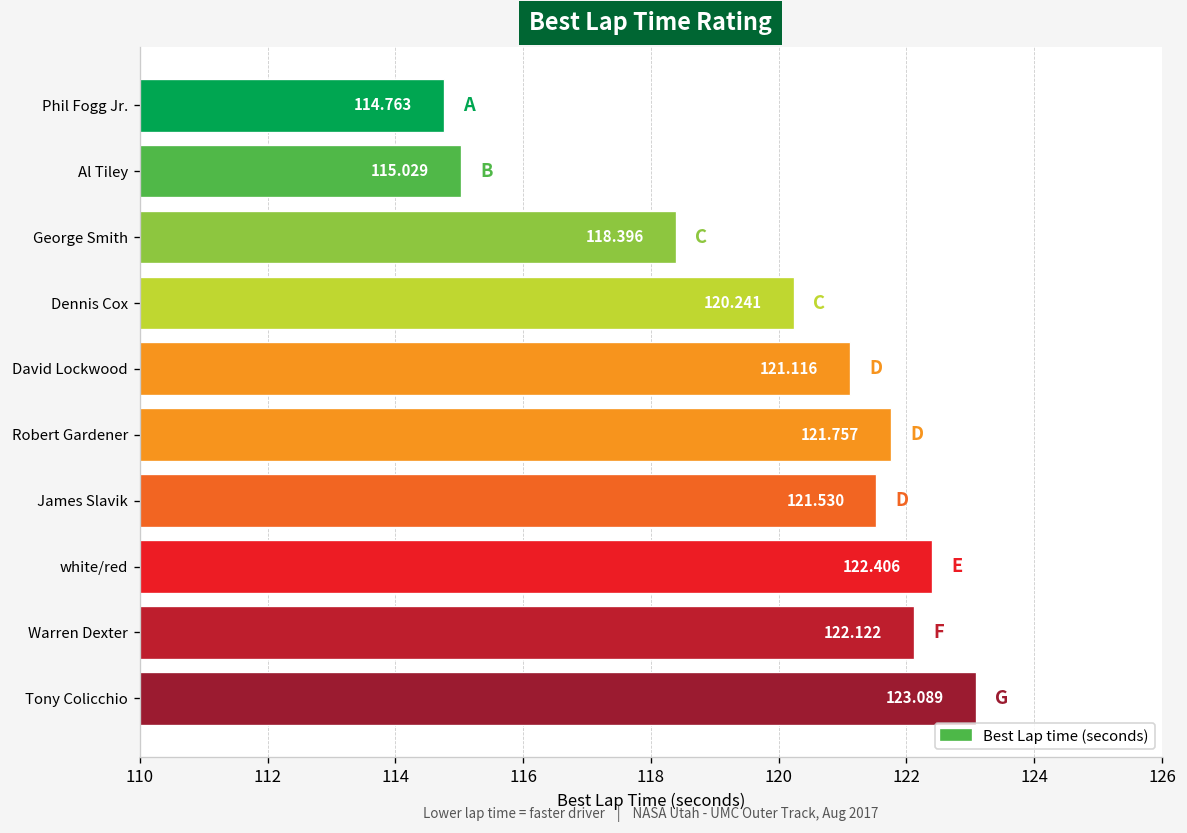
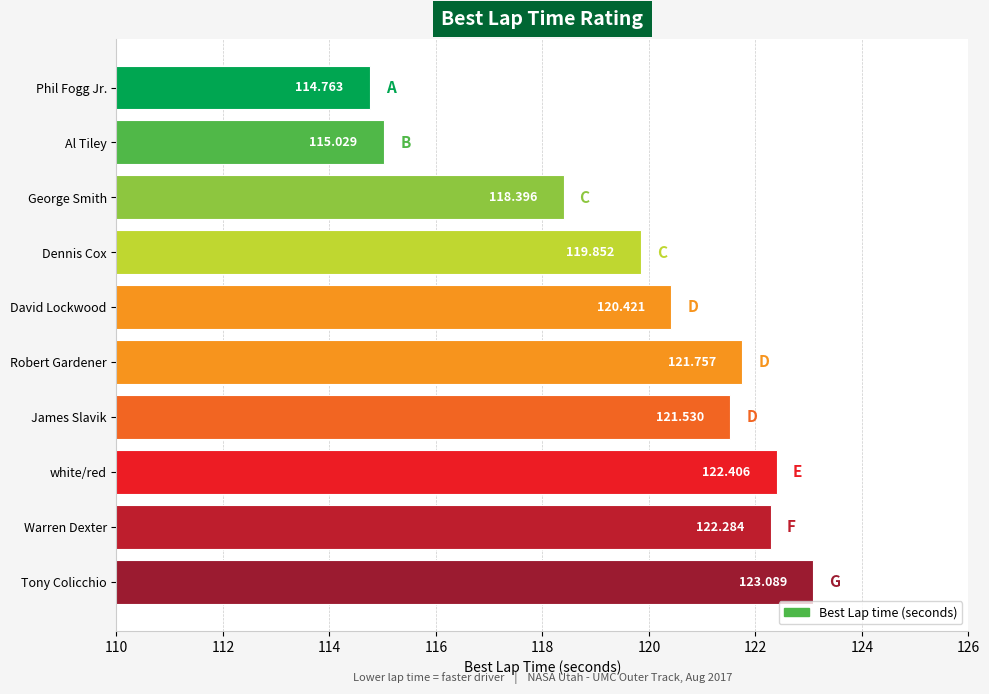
Dennis Cox: 120.241 -> 119.852
David Lockwood: 121.116 -> 120.421
Warren Dexter: 122.122 -> 122.284
